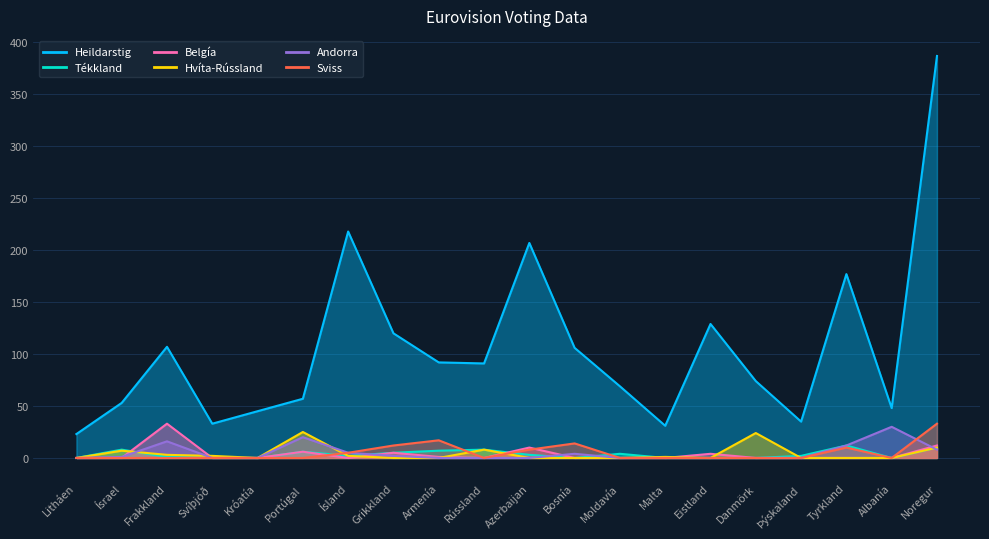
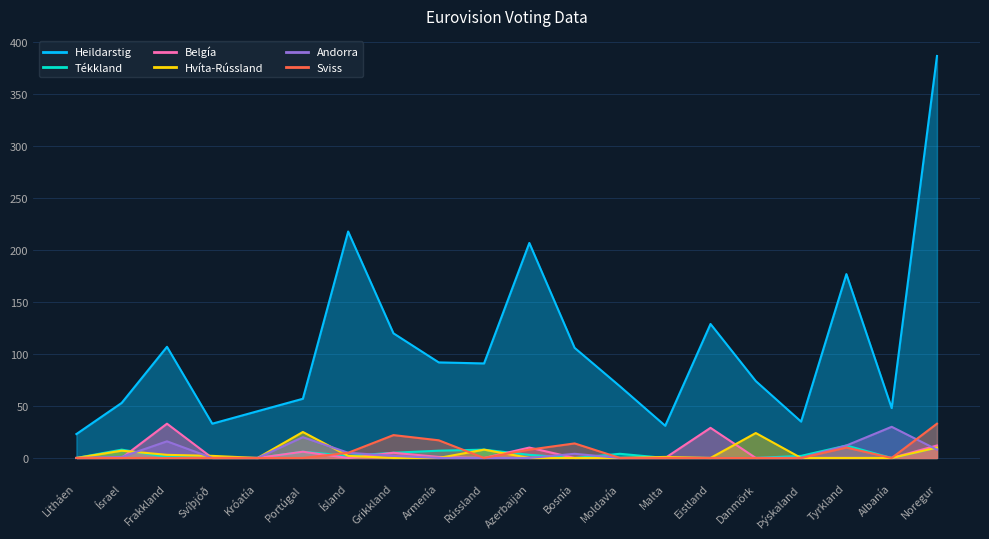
Sviss, Grikkland: 12 -> 22
Belgía, Eistland: 4 -> 29
